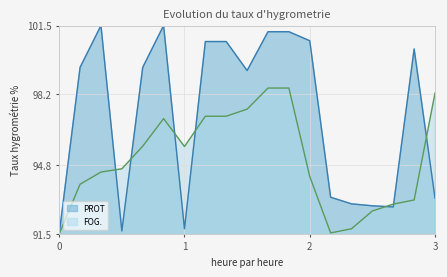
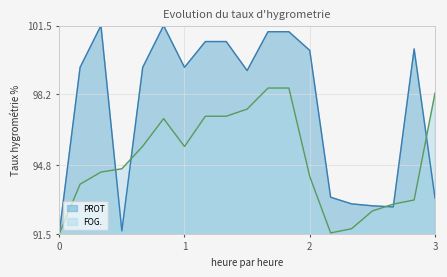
PROT, 1: 91.7 -> 99.5
PROT, 2: 100.8 -> 100.3
